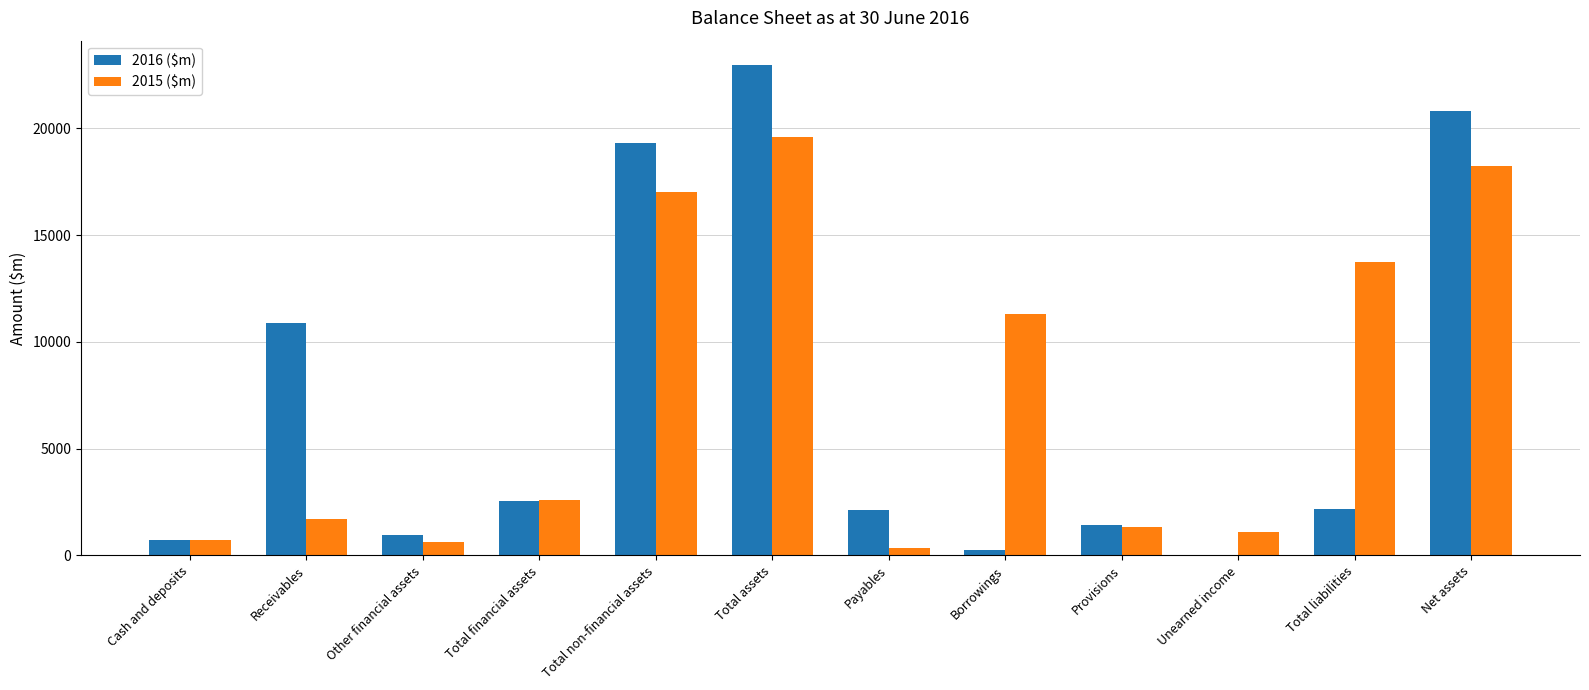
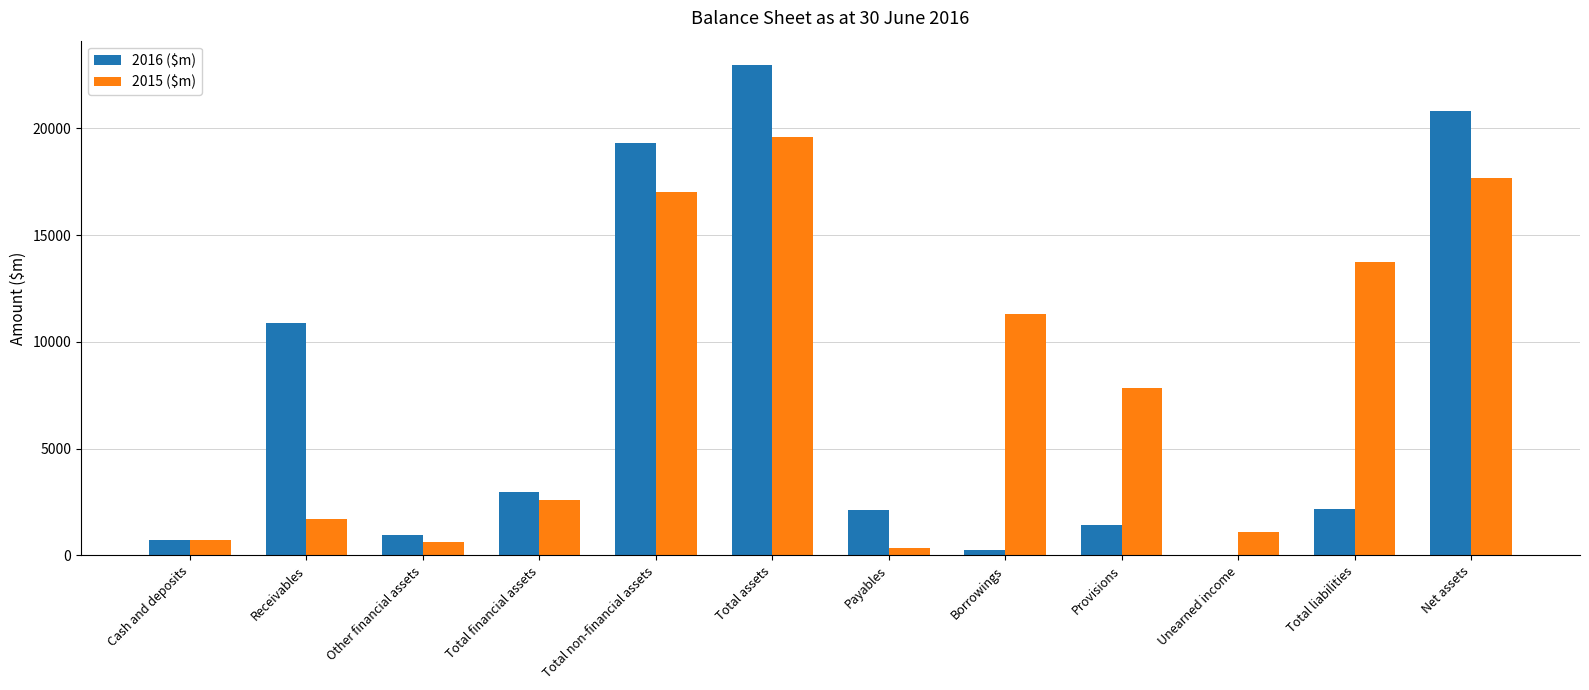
2016 ($m), Total financial assets: 2600 -> 3000
2015 ($m), Provisions: 1300 -> 7900
2015 ($m), Net assets: 18200 -> 17700
